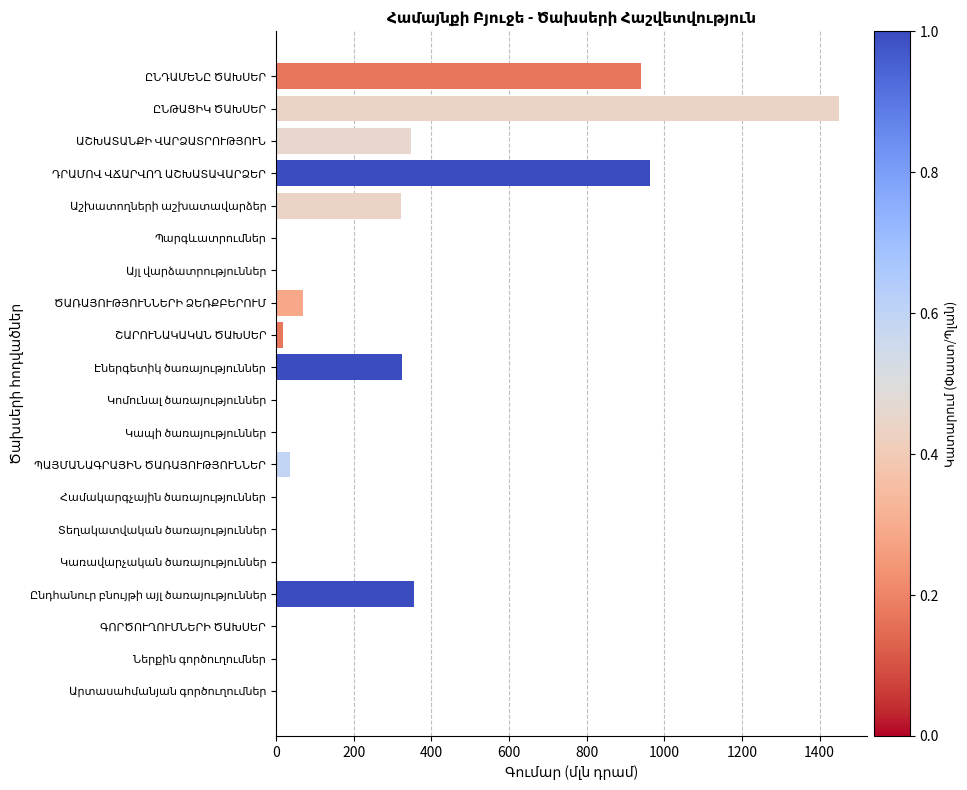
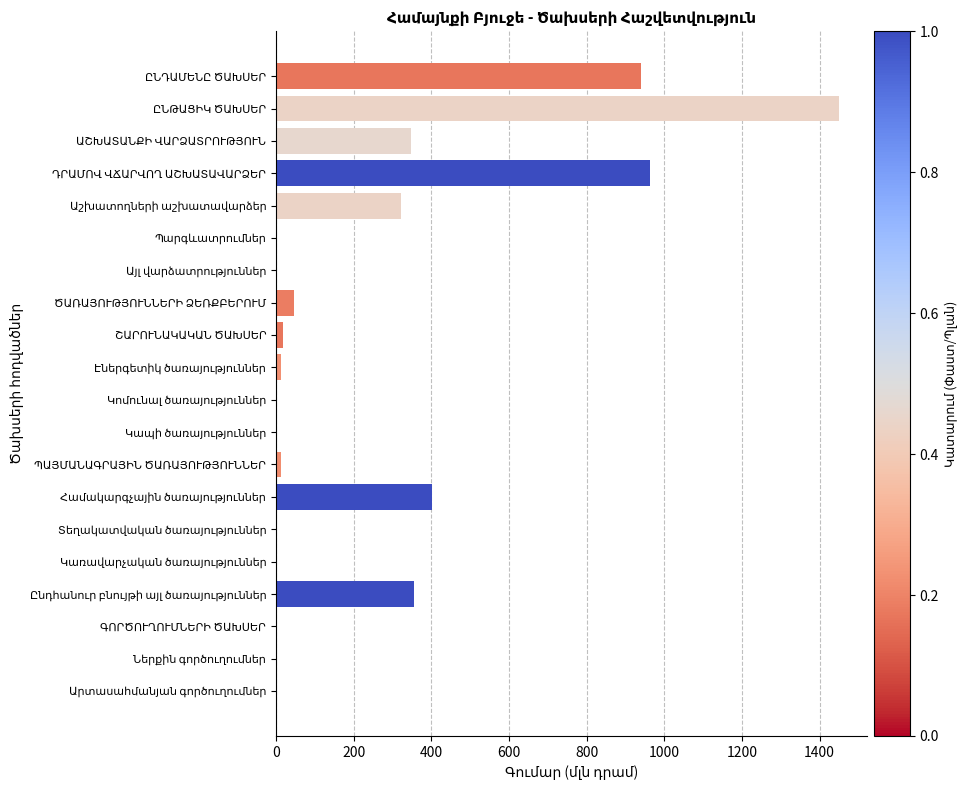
ԾԱՌԱՅՈՒԹՅՈՒՆՆԵՐԻ ՁԵՌՔԲԵՐՈՒՄ: 70 -> 50
Էներգետիկ ծառայություններ: 320 -> 10
ՊԱՅՄԱՆԱԳՐԱՅԻՆ ԾԱՌԱՅՈՒԹՅՈՒՆՆԵՐ: 40 -> 10
Համակարգչային ծառայություններ: 0 -> 400
